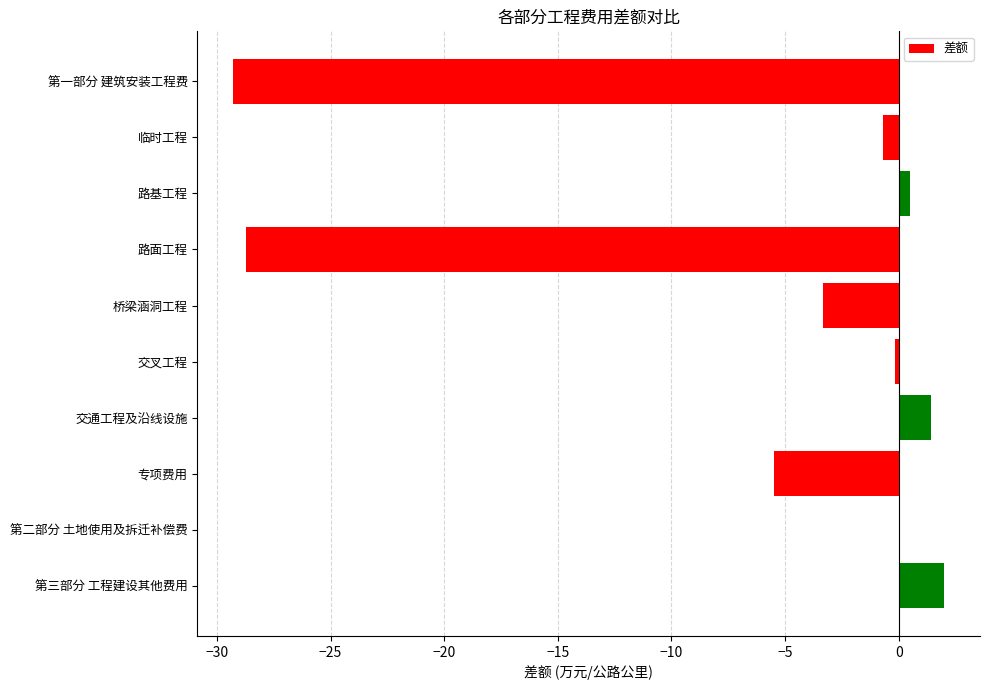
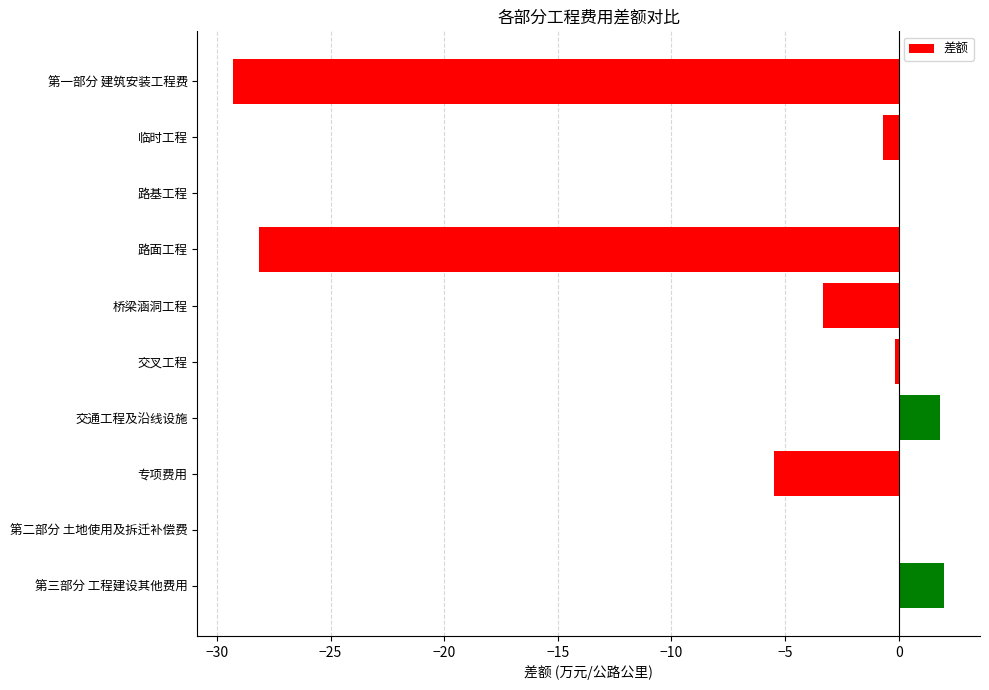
路基工程: 0.5 -> 0.0
路面工程: -28.7 -> -28.2
交通工程及沿线设施: 1.4 -> 1.8
